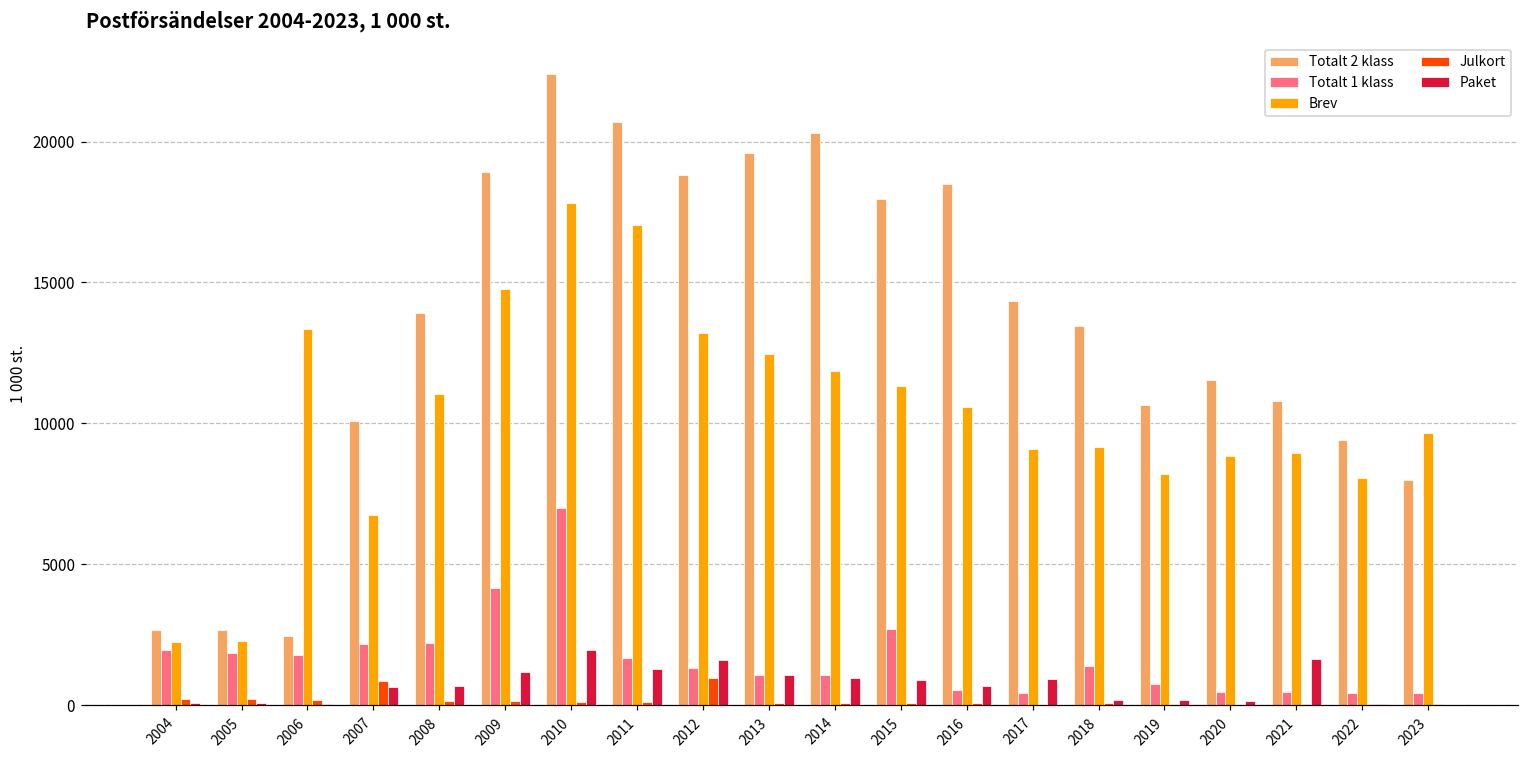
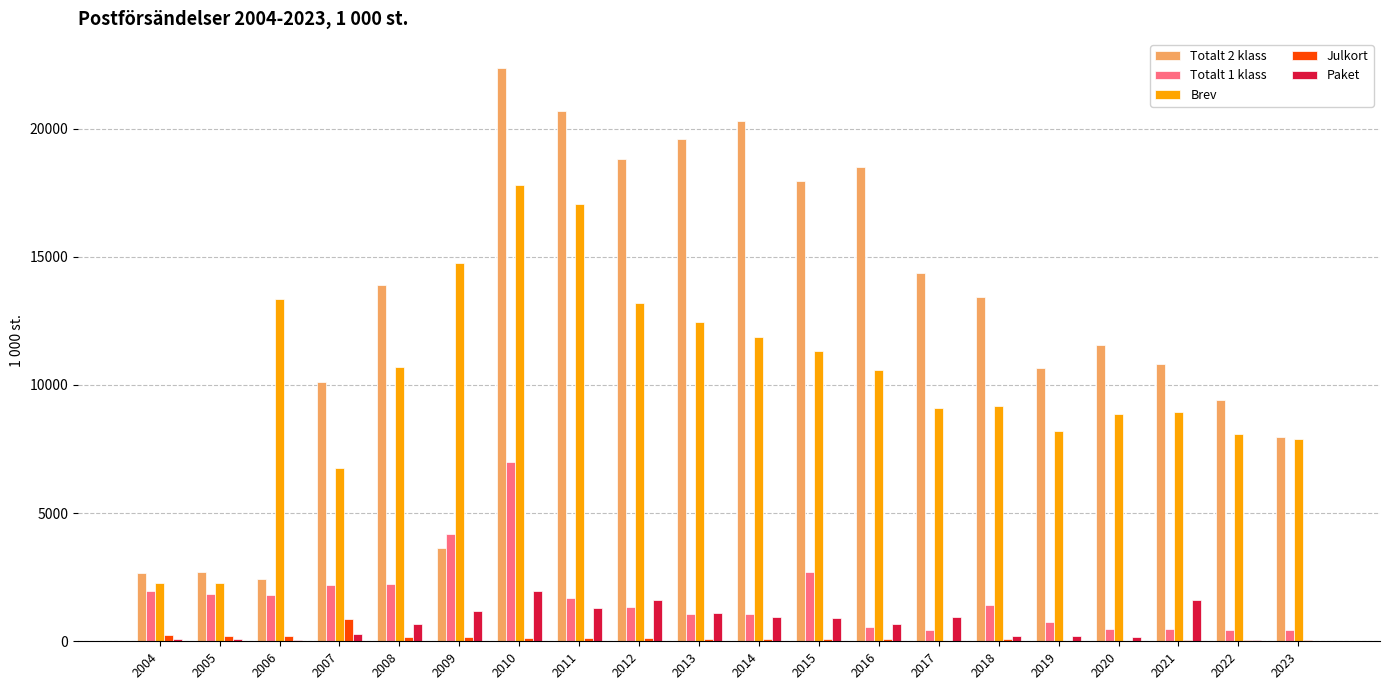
Paket, 2007: 700 -> 300
Brev, 2008: 11000 -> 10700
Totalt 2 klass, 2009: 18900 -> 3600
Julkort, 2012: 1000 -> 100
Brev, 2023: 9700 -> 7900
